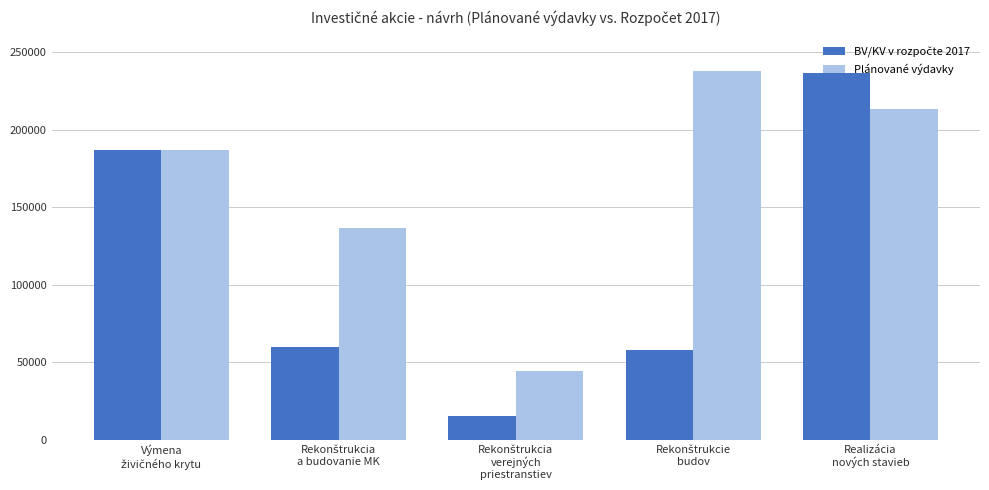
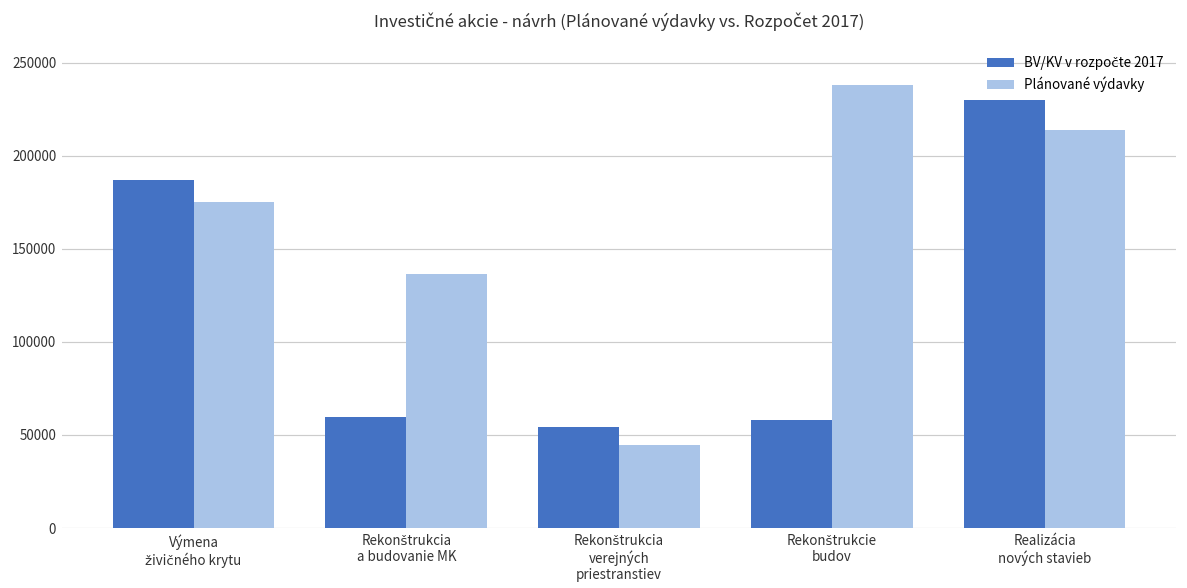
Plánované výdavky, Výmena živičného krytu: 187000 -> 175000
BV/KV v rozpočte 2017, Rekonštrukcia verejných priestranstiev: 15000 -> 55000
BV/KV v rozpočte 2017, Realizácia nových stavieb: 237000 -> 230000
